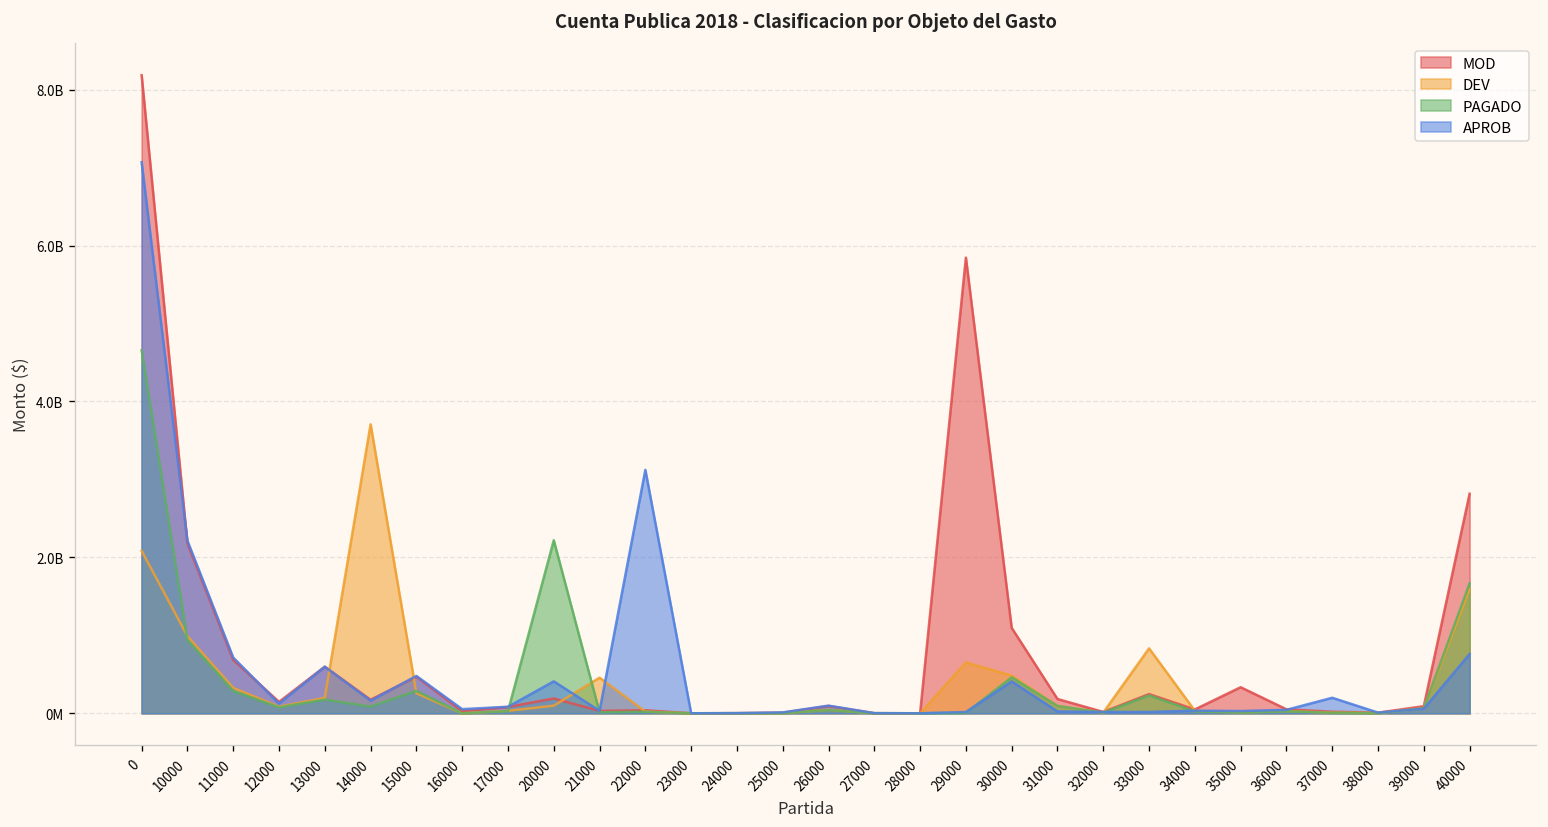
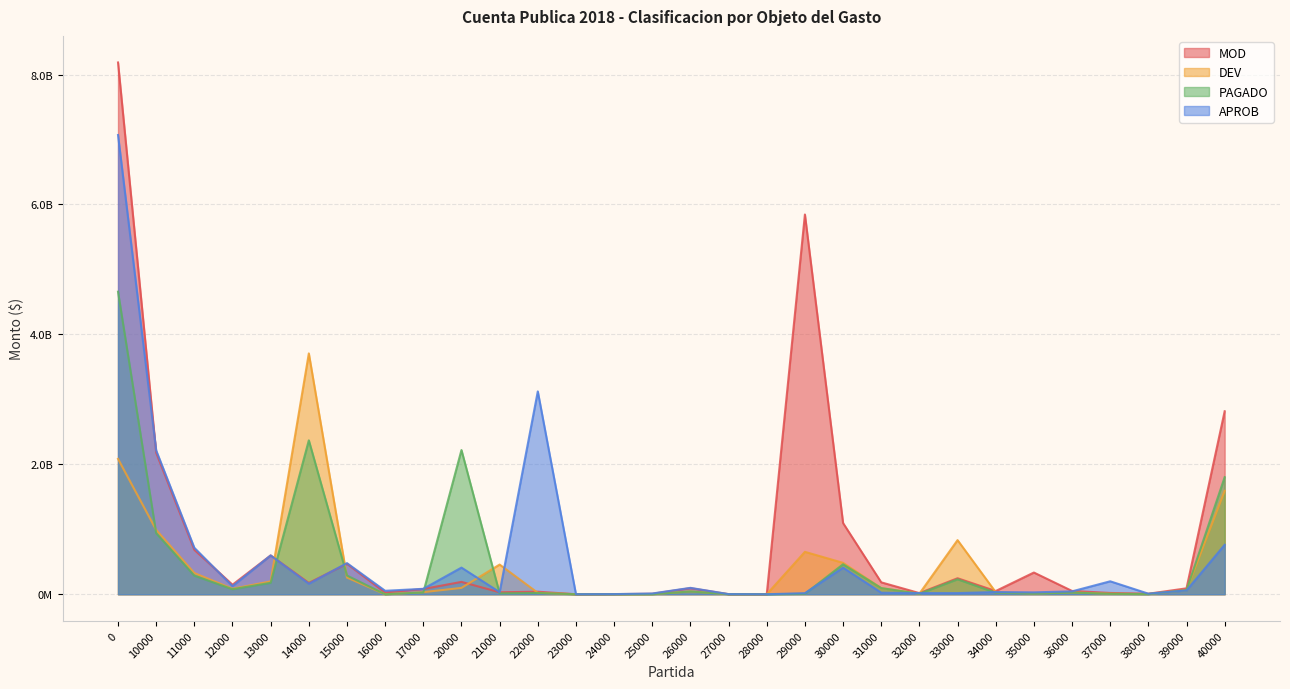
PAGADO, 14000: 100000000 -> 2400000000
PAGADO, 40000: 1700000000 -> 1800000000
